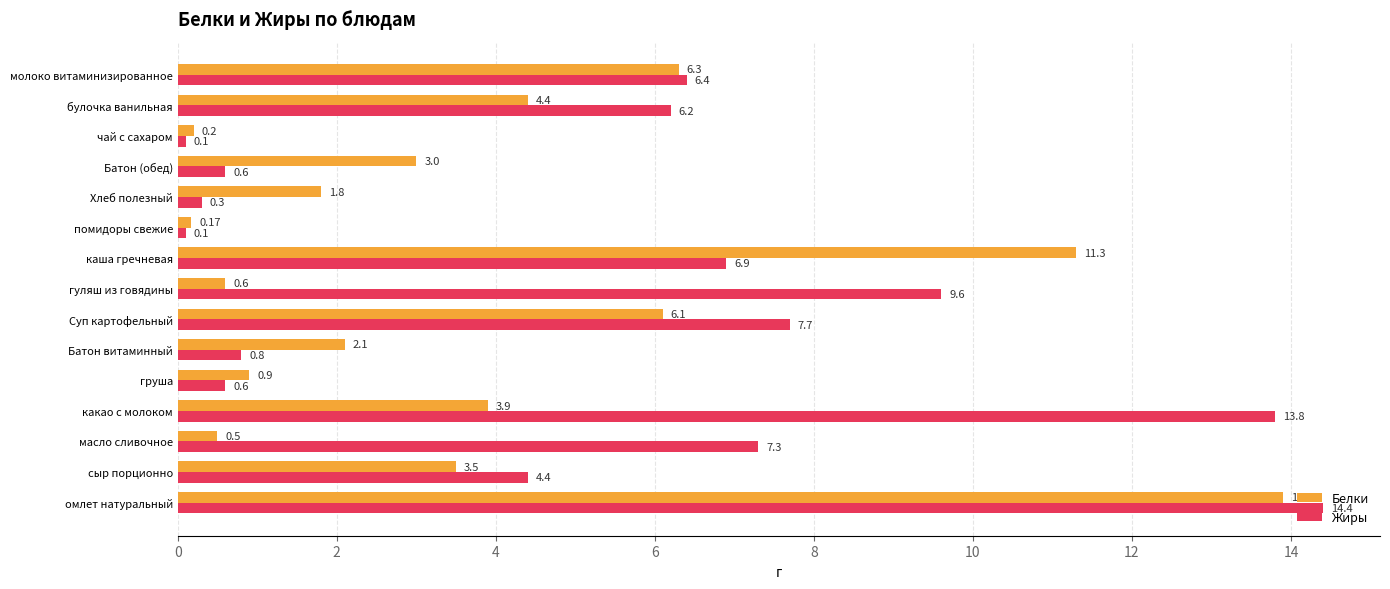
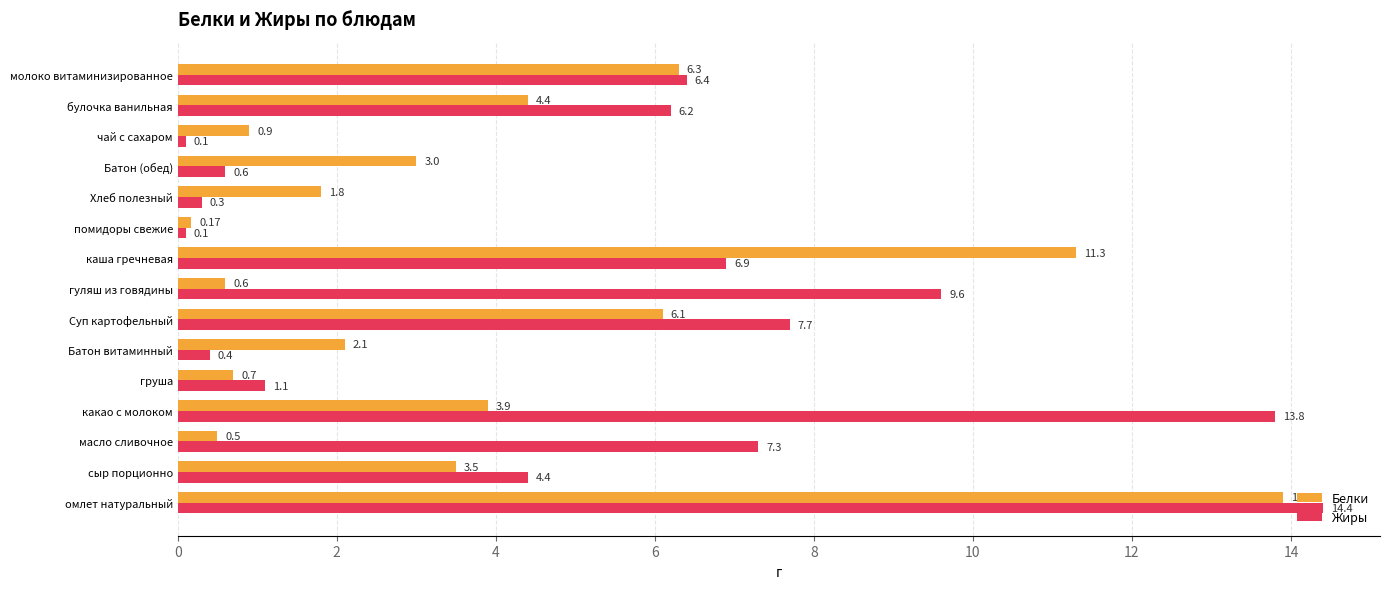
Белки, чай с сахаром: 0.2 -> 0.9
Жиры, Батон витаминный: 0.8 -> 0.4
Белки, груша: 0.9 -> 0.7
Жиры, груша: 0.6 -> 1.1
